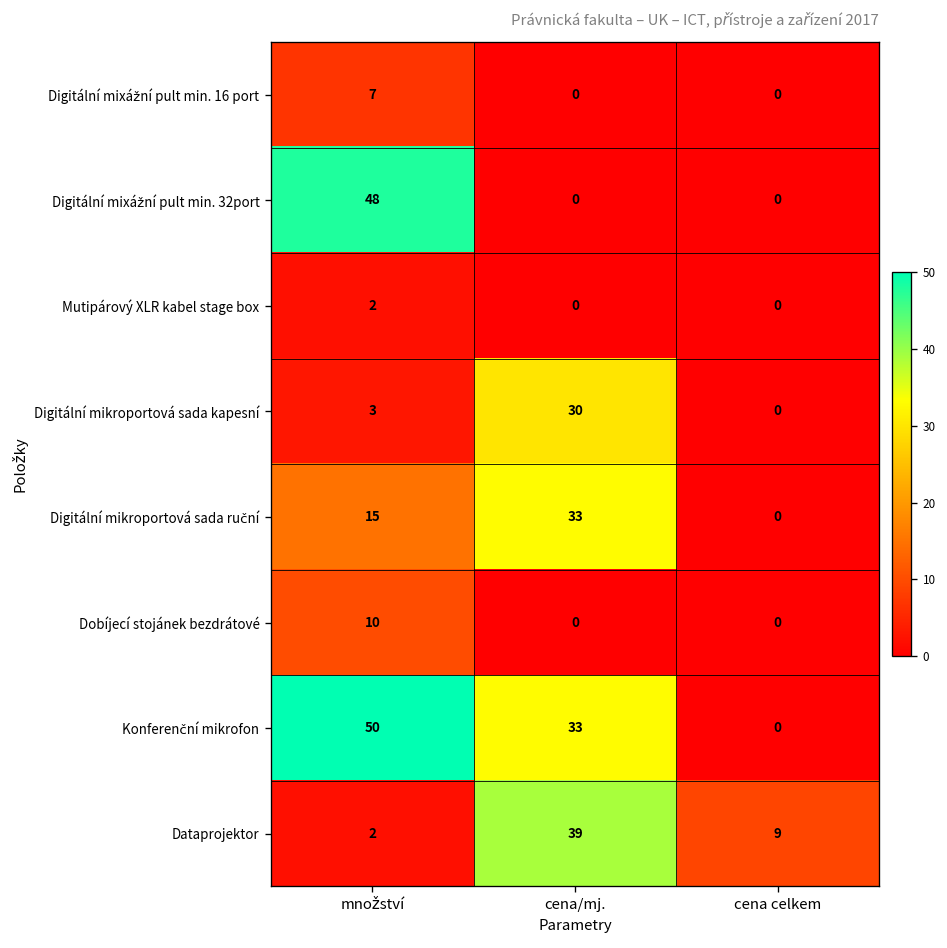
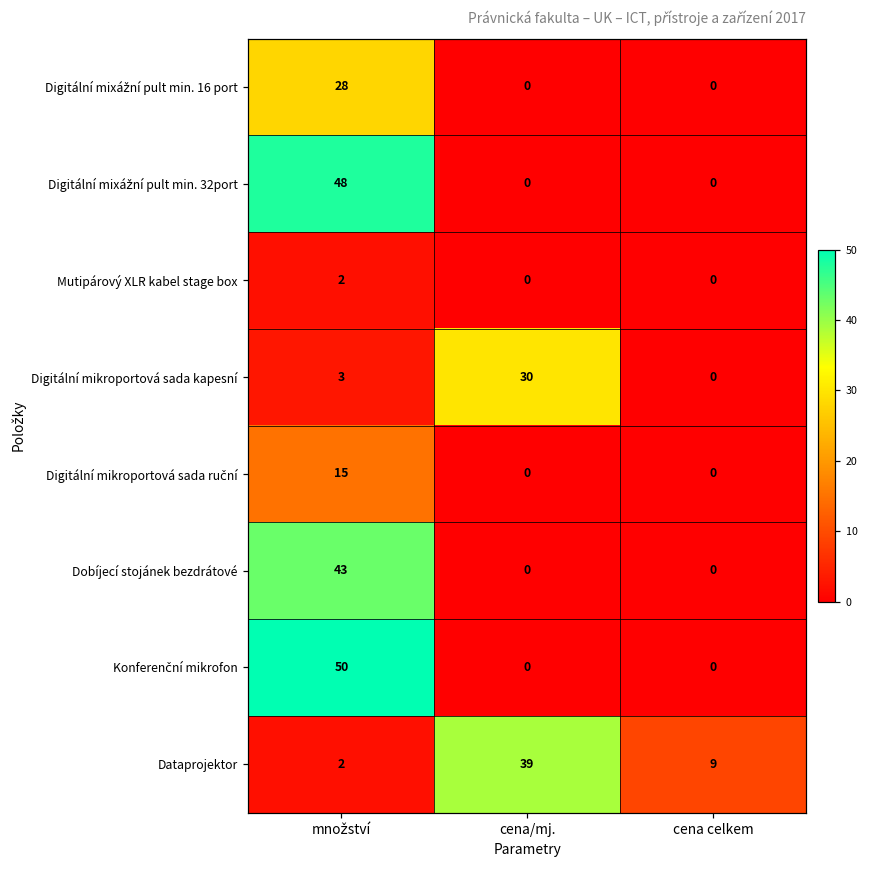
Digitální mixážní pult min. 16 port, množství: 7 -> 28
Digitální mikroportová sada ruční, cena/mj.: 33 -> 0
Dobíjecí stojánek bezdrátové, množství: 10 -> 43
Konferenční mikrofon, cena/mj.: 33 -> 0
